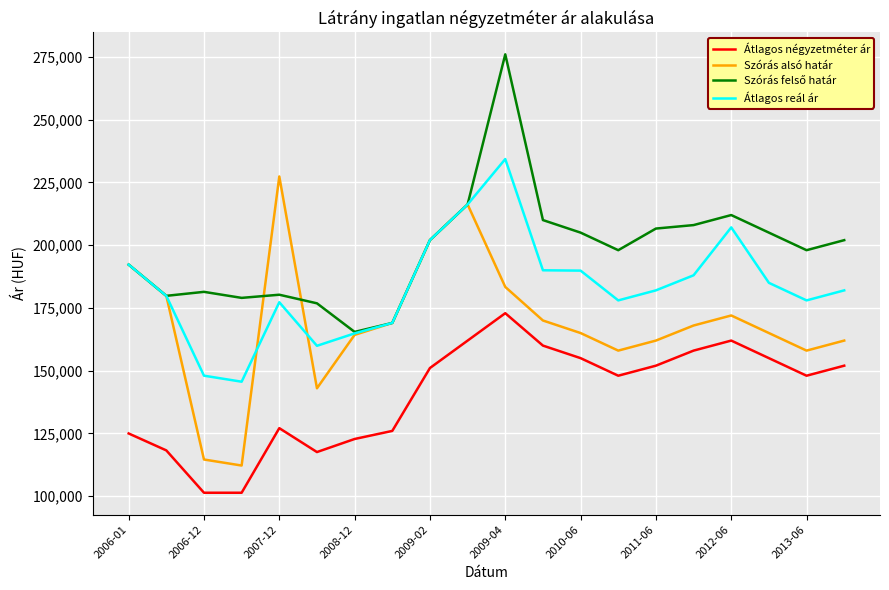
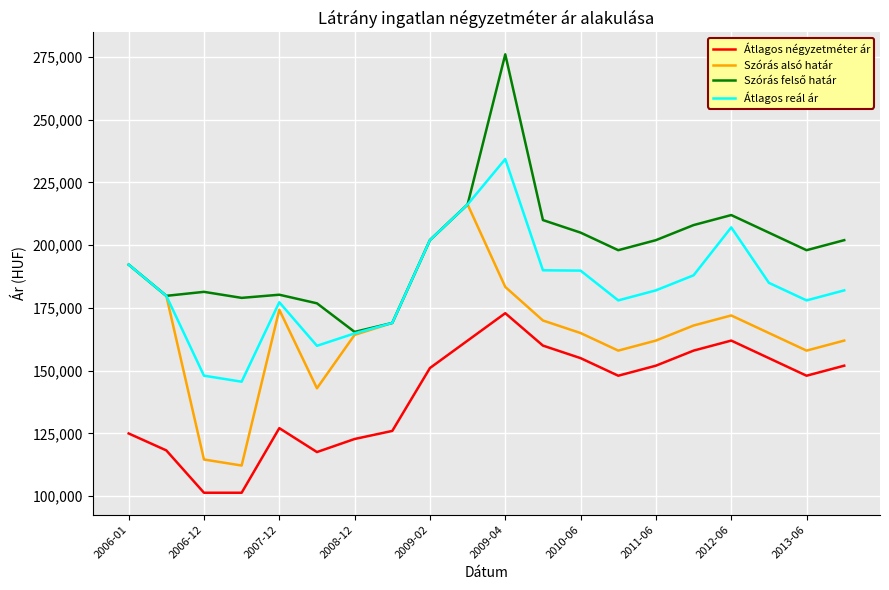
Szórás alsó határ, 2007-12: 227,000 -> 174,000
Szórás felső határ, 2011-06: 207,000 -> 202,000
